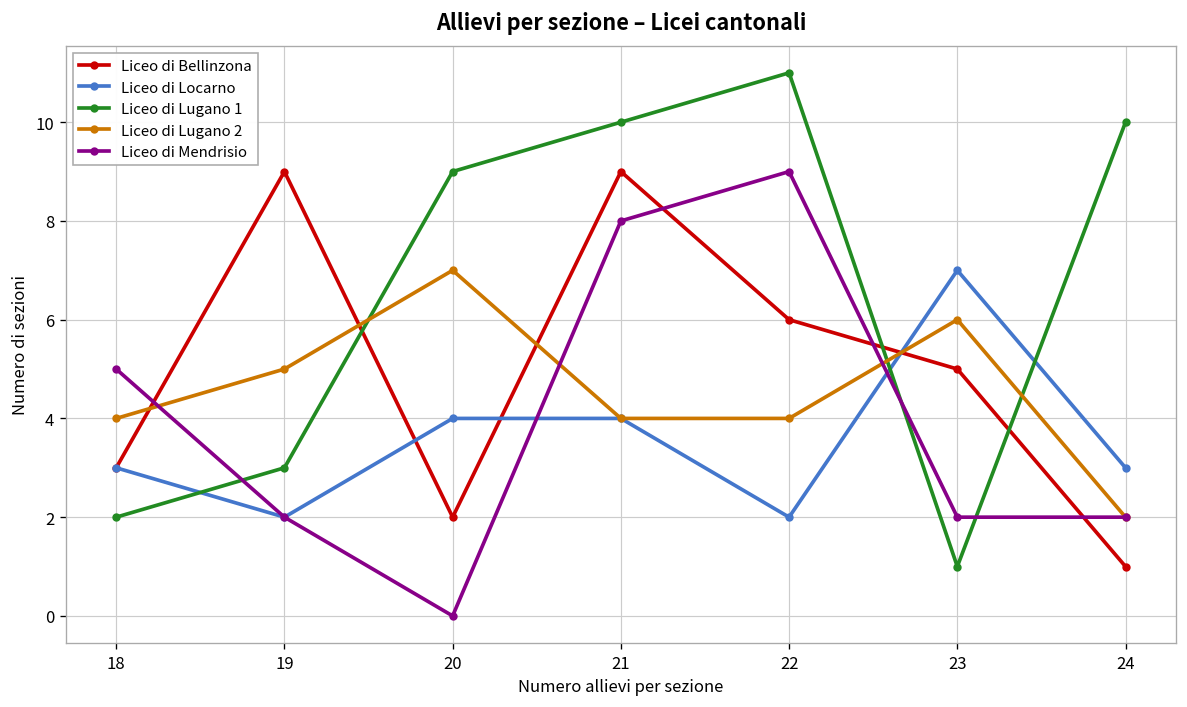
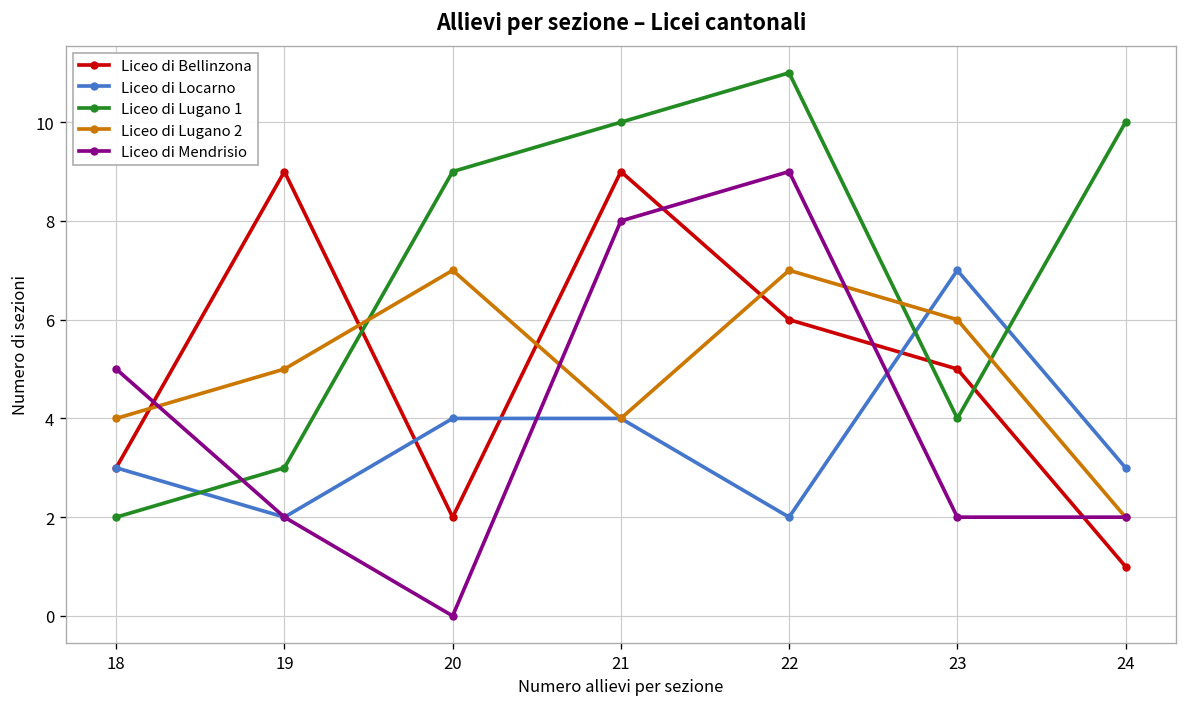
Liceo di Lugano 2, 22: 4 -> 7
Liceo di Lugano 1, 23: 1 -> 4
